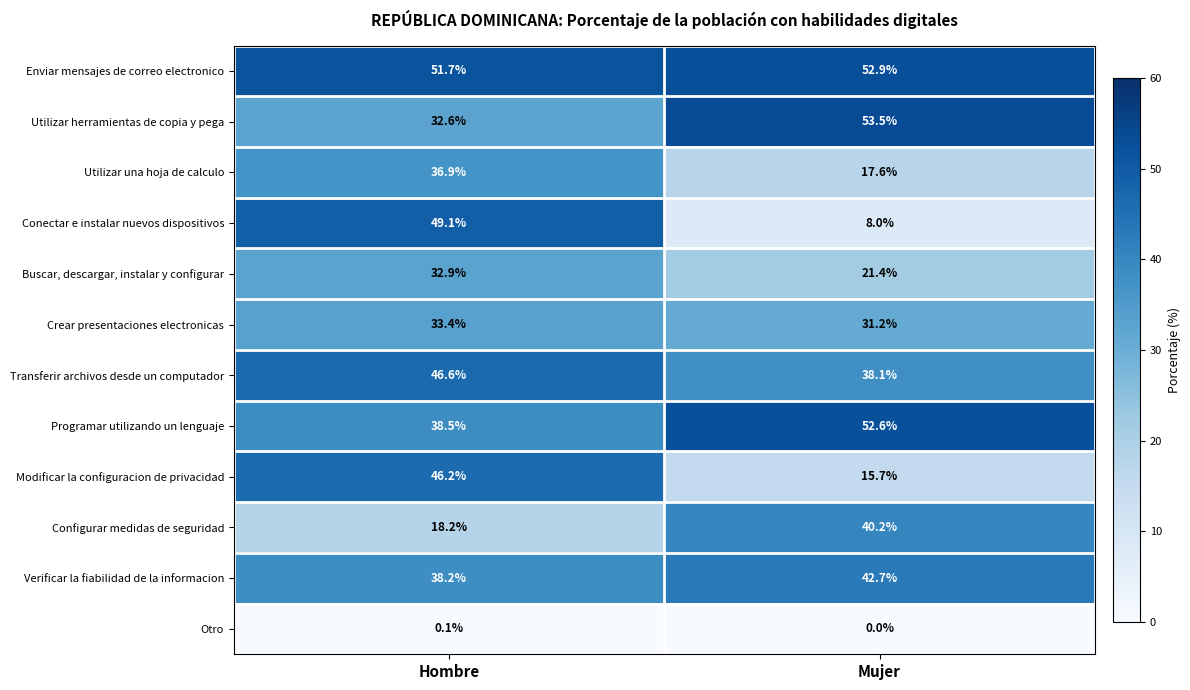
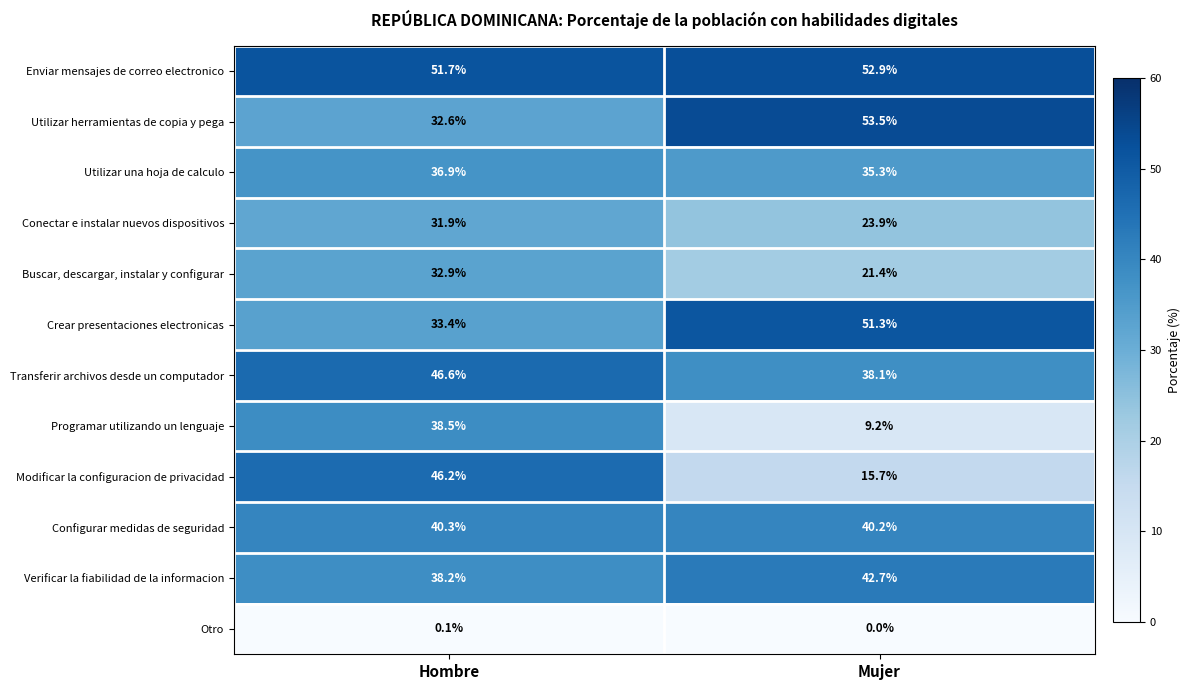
Utilizar una hoja de calculo, Mujer: 17.6% -> 35.3%
Conectar e instalar nuevos dispositivos, Hombre: 49.1% -> 31.9%
Conectar e instalar nuevos dispositivos, Mujer: 8.0% -> 23.9%
Crear presentaciones electronicas, Mujer: 31.2% -> 51.3%
Programar utilizando un lenguaje, Mujer: 52.6% -> 9.2%
Configurar medidas de seguridad, Hombre: 18.2% -> 40.3%
